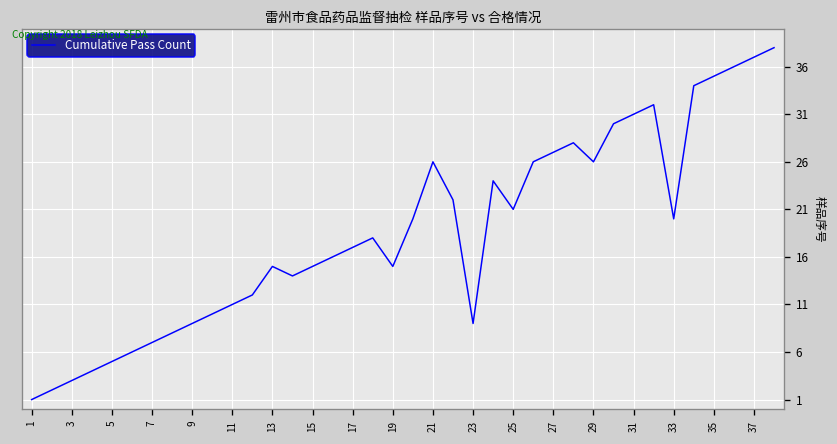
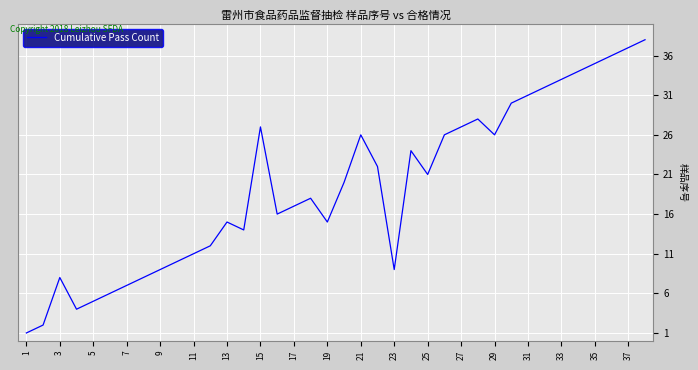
3: 3 -> 8
15: 15 -> 27
33: 20 -> 33
